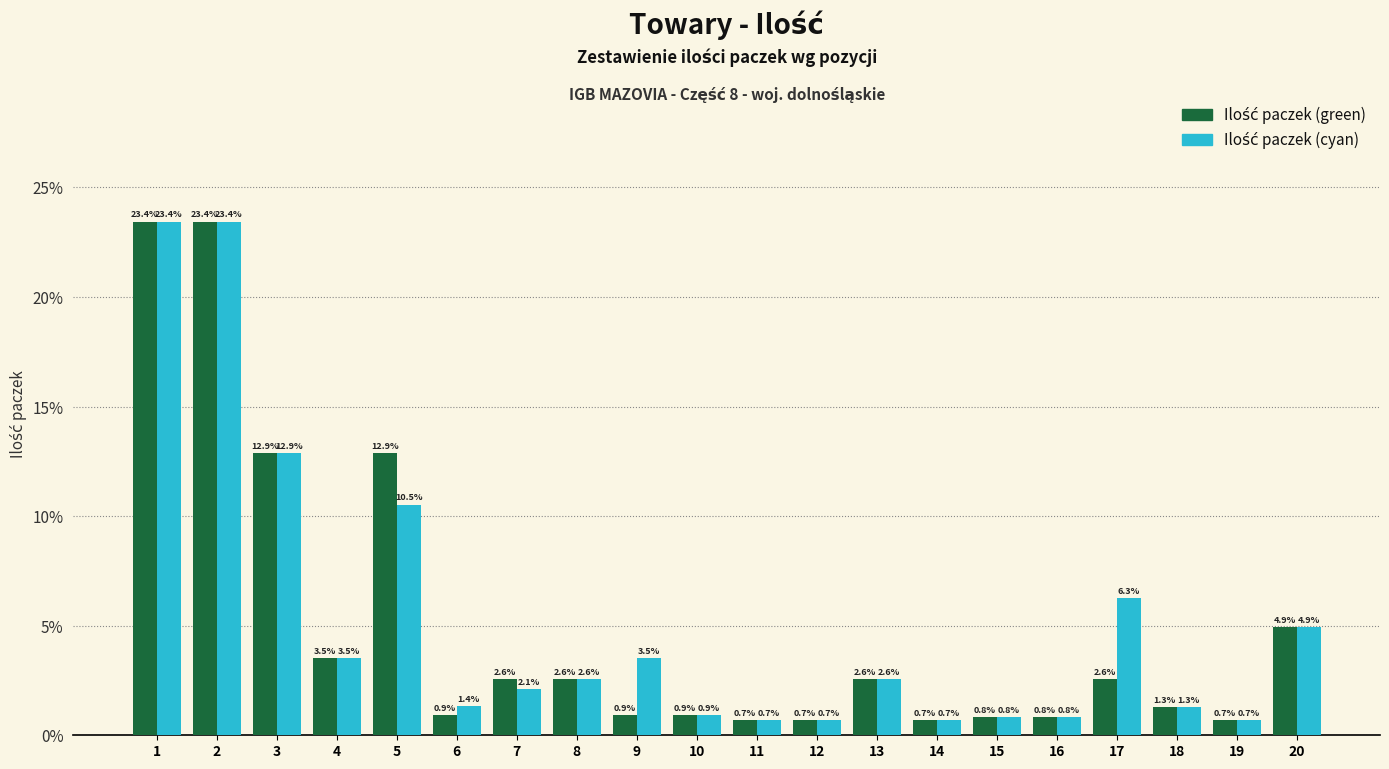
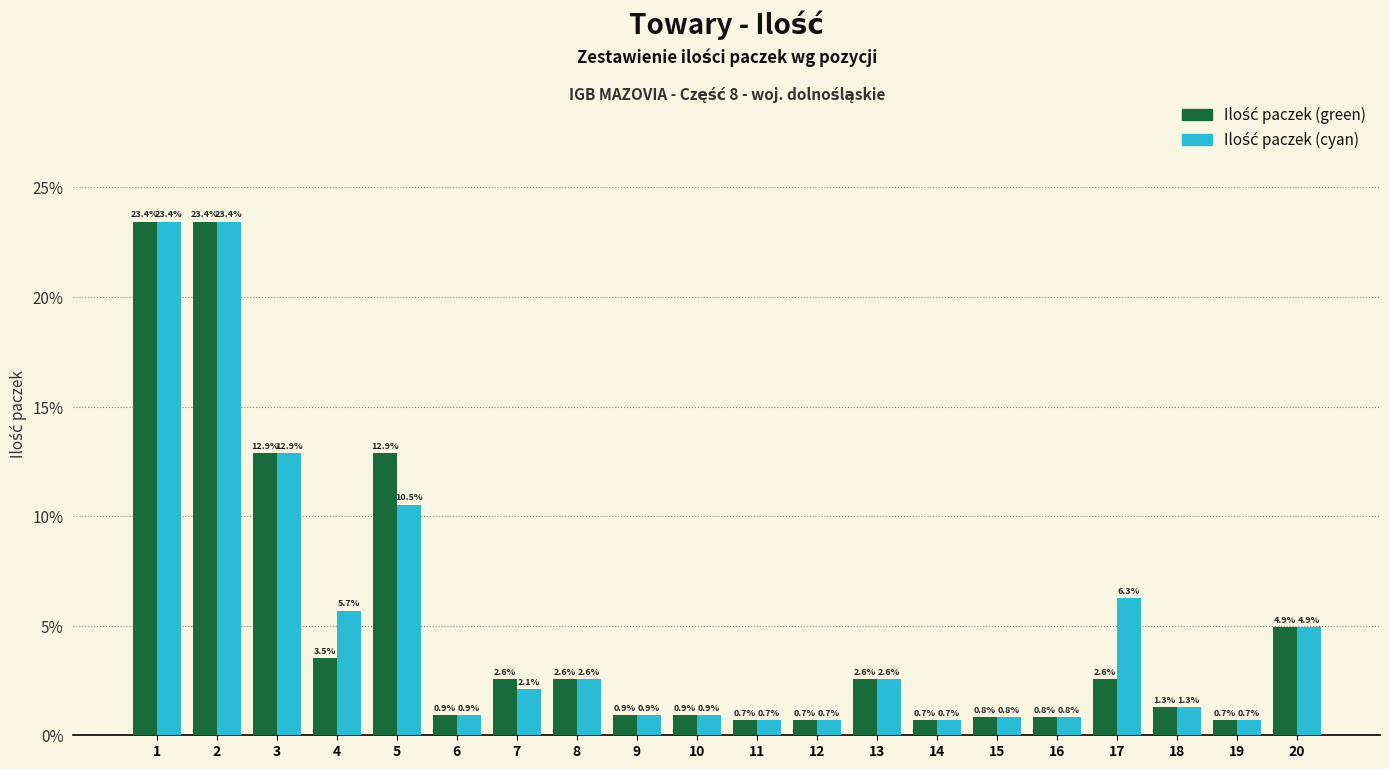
Ilość paczek (cyan), 4: 3.5% -> 5.7%
Ilość paczek (cyan), 6: 1.4% -> 0.9%
Ilość paczek (cyan), 9: 3.5% -> 0.9%
